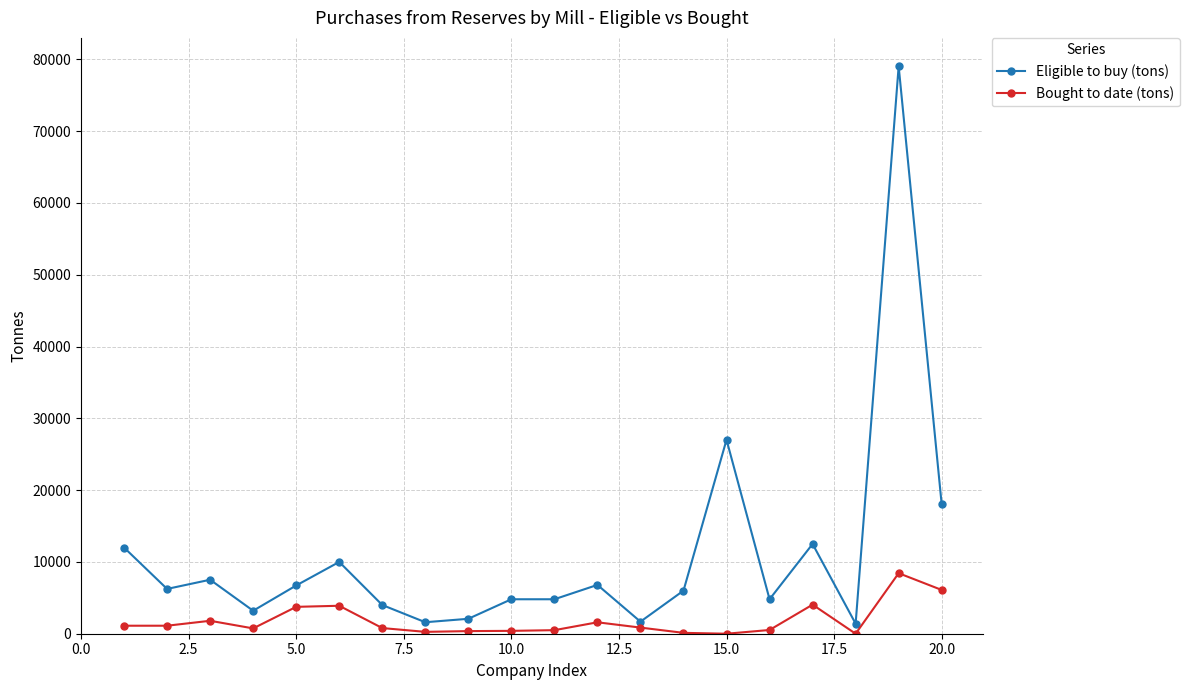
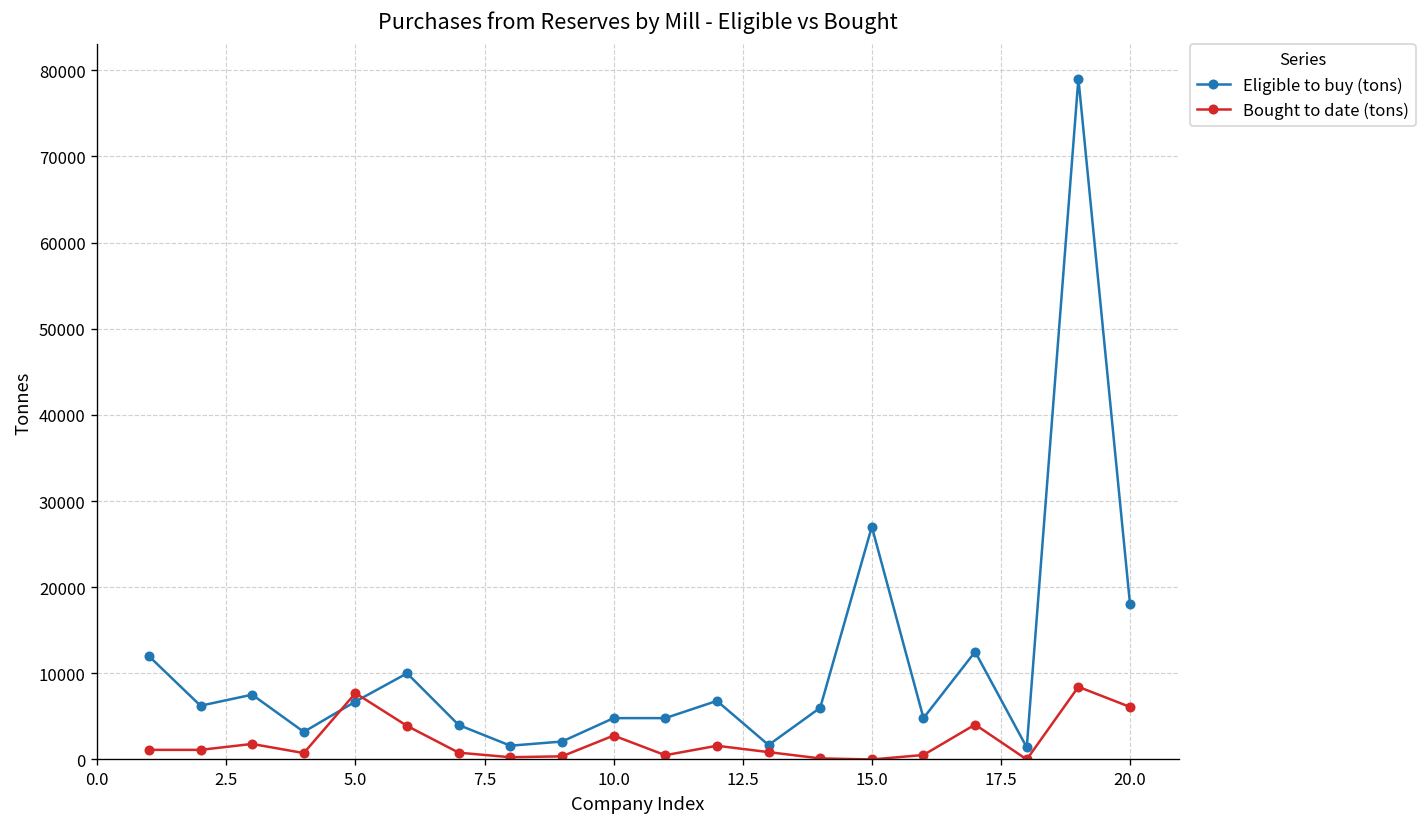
Bought to date (tons), 5.0: 4000 -> 8000
Bought to date (tons), 10.0: 0 -> 3000
